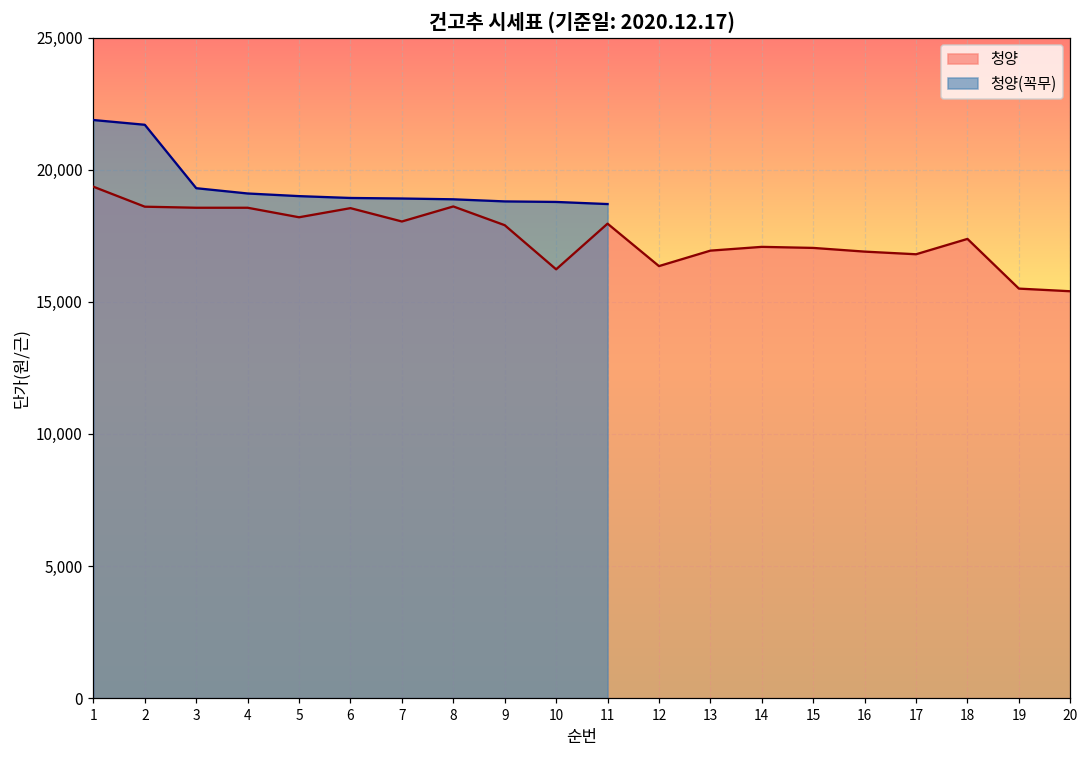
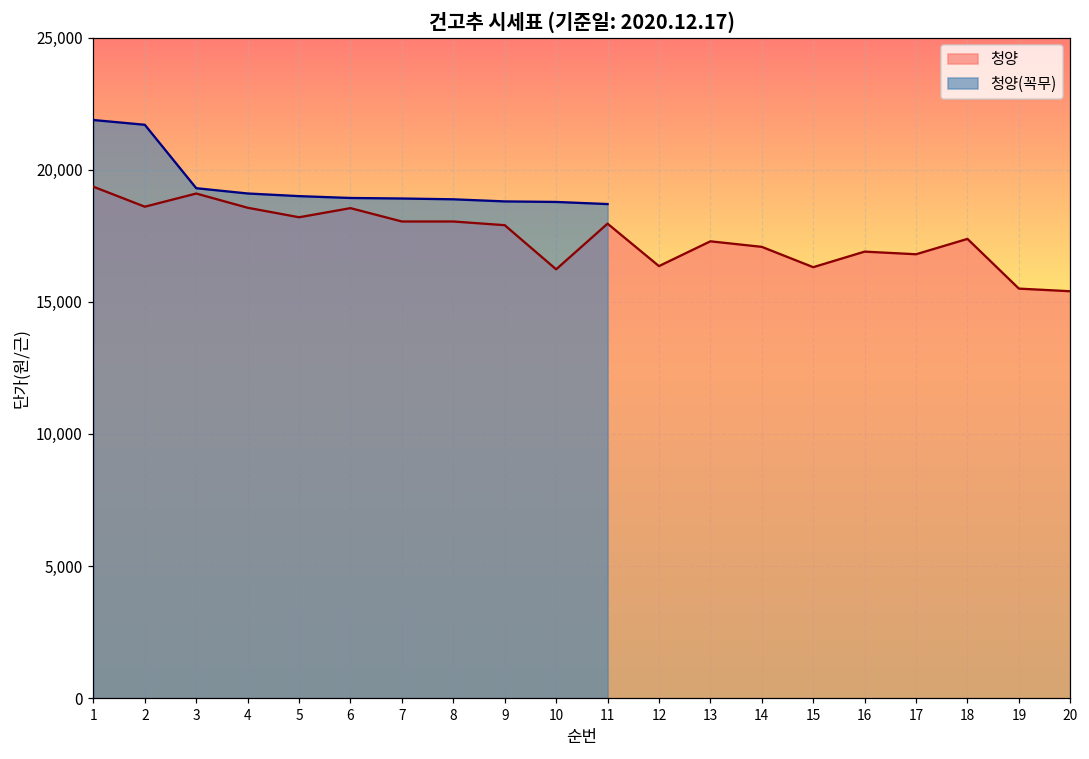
청양, 3: 18,600 -> 19,100
청양, 8: 18,600 -> 18,000
청양, 13: 16,900 -> 17,300
청양, 15: 17,000 -> 16,300
